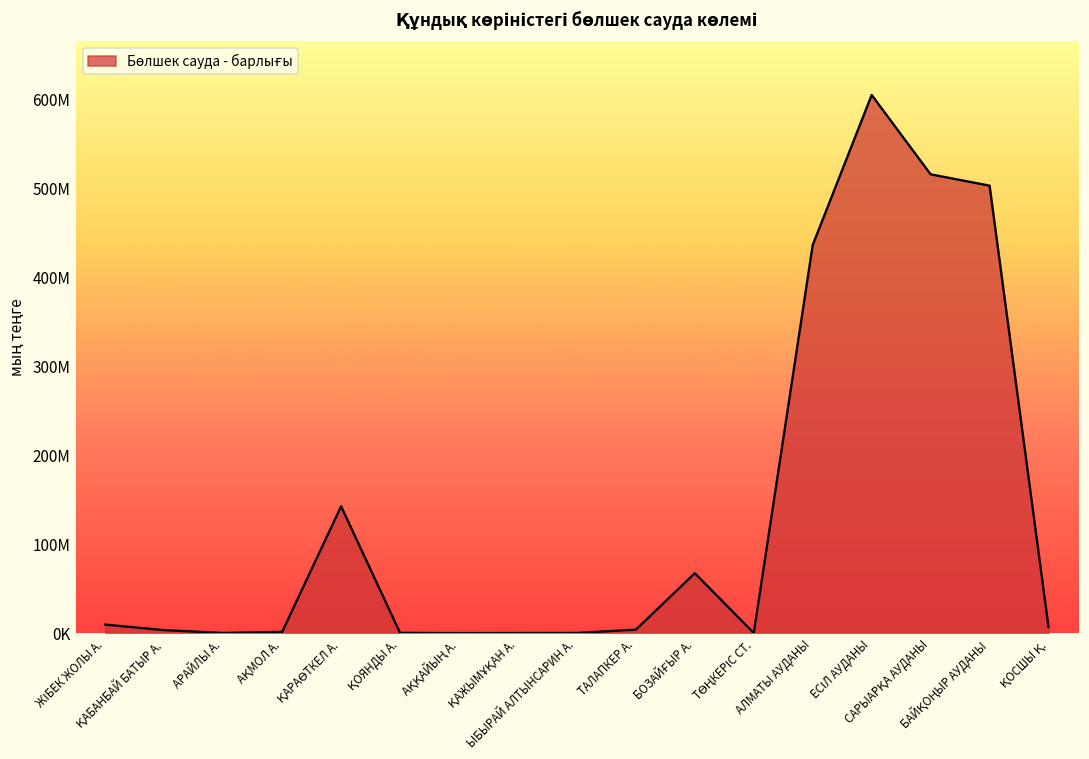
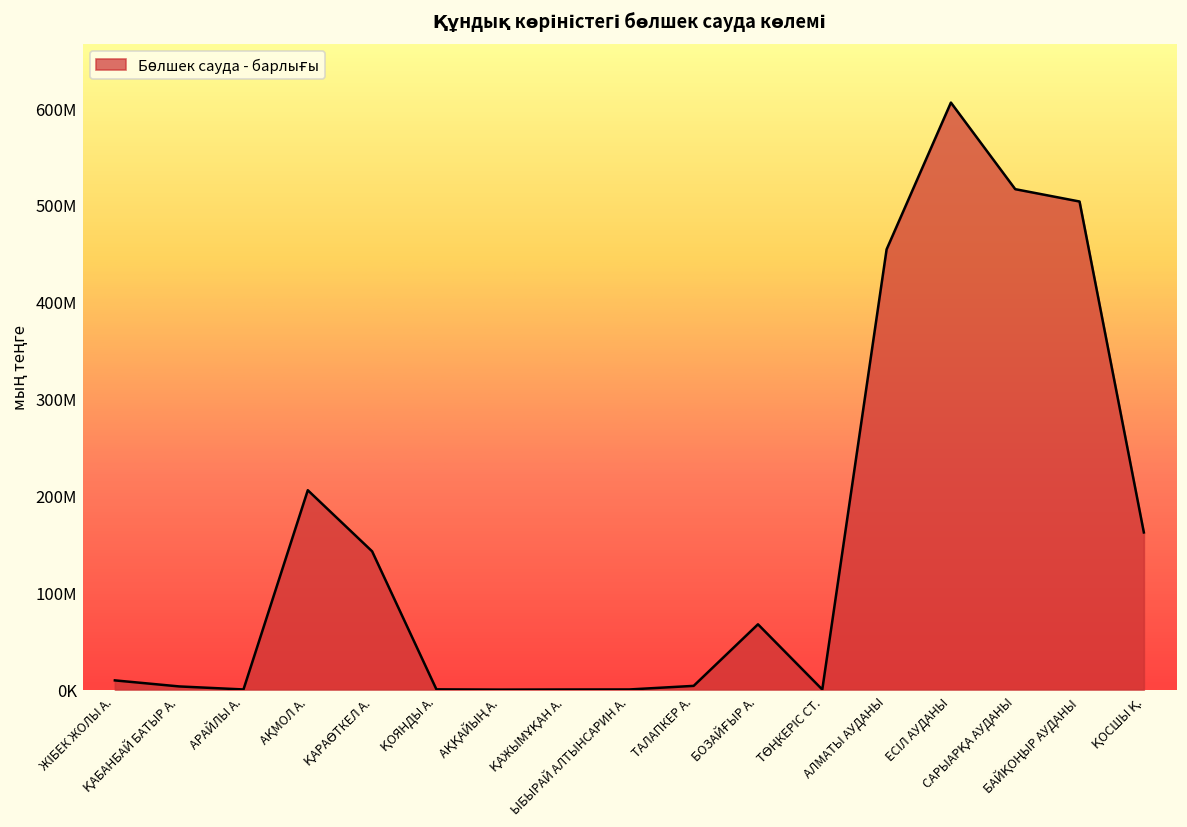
АҚМОЛ А.: 0 -> 210000000
АЛМАТЫ АУДАНЫ: 440000000 -> 450000000
ҚОСШЫ Қ.: 10000000 -> 160000000
